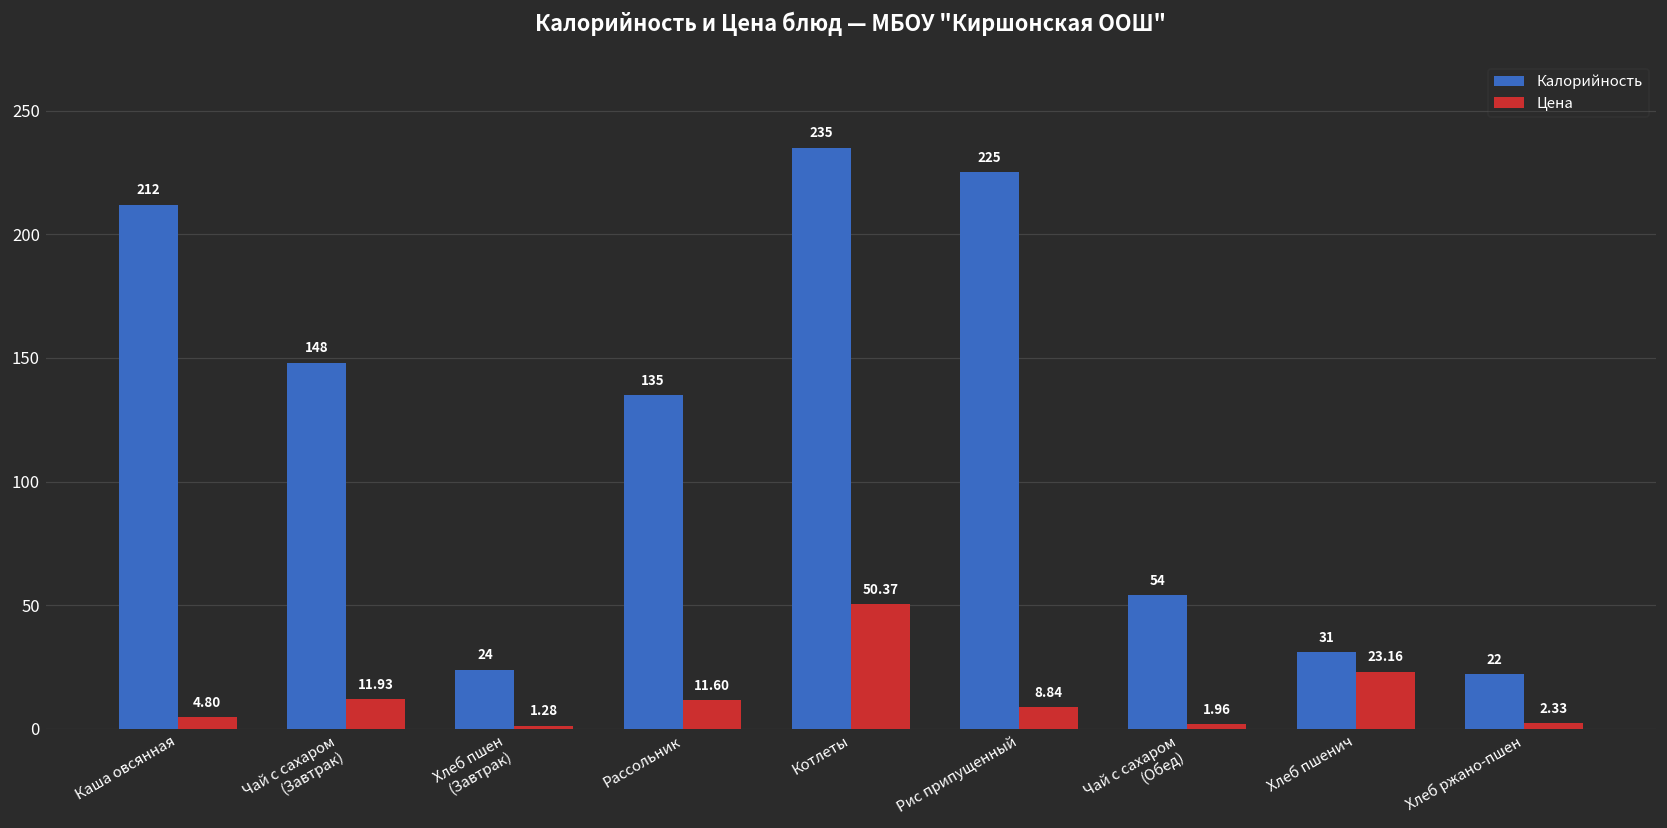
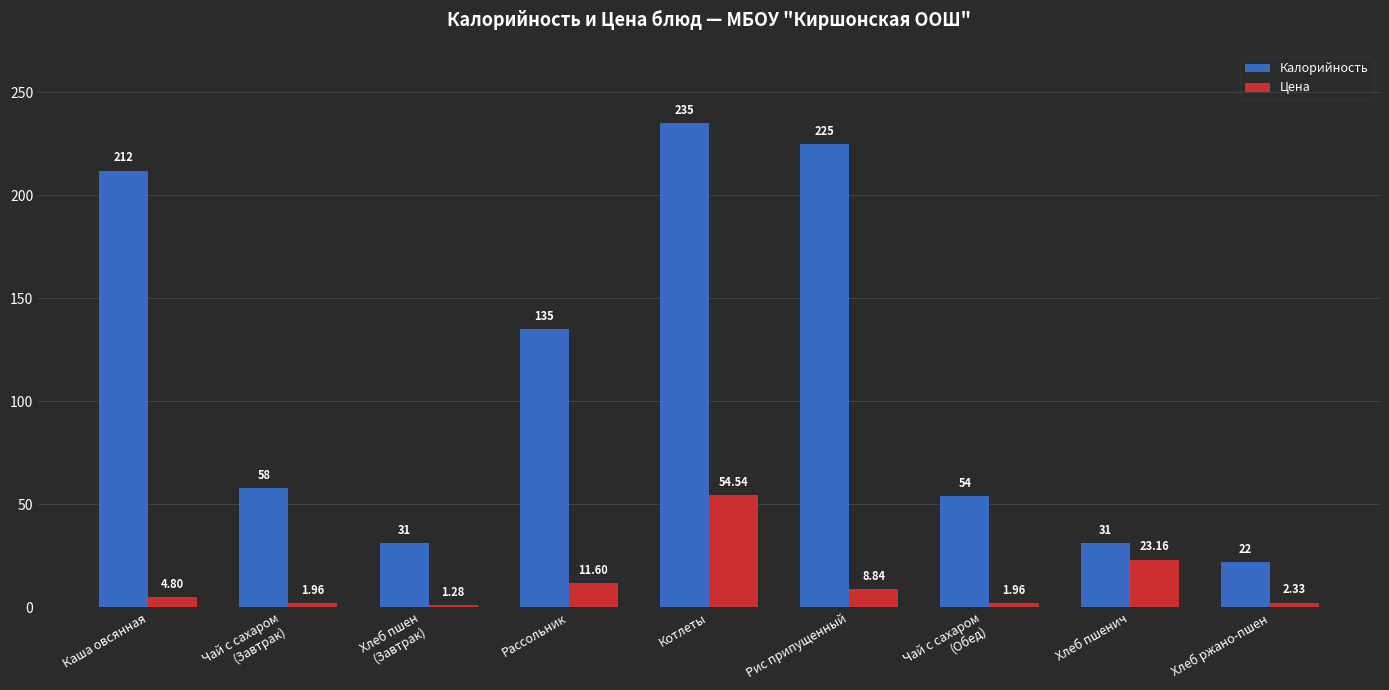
Калорийность, Чай с сахаром (Завтрак): 148 -> 58
Цена, Чай с сахаром (Завтрак): 11.93 -> 1.96
Калорийность, Хлеб пшен (Завтрак): 24 -> 31
Цена, Котлеты: 50.37 -> 54.54
